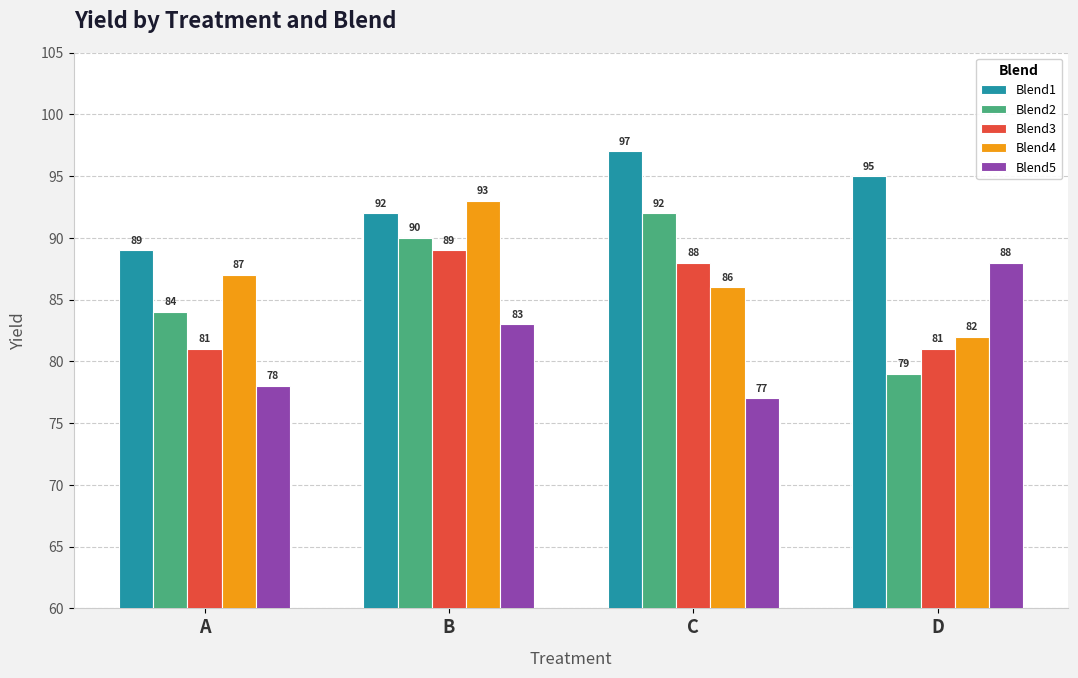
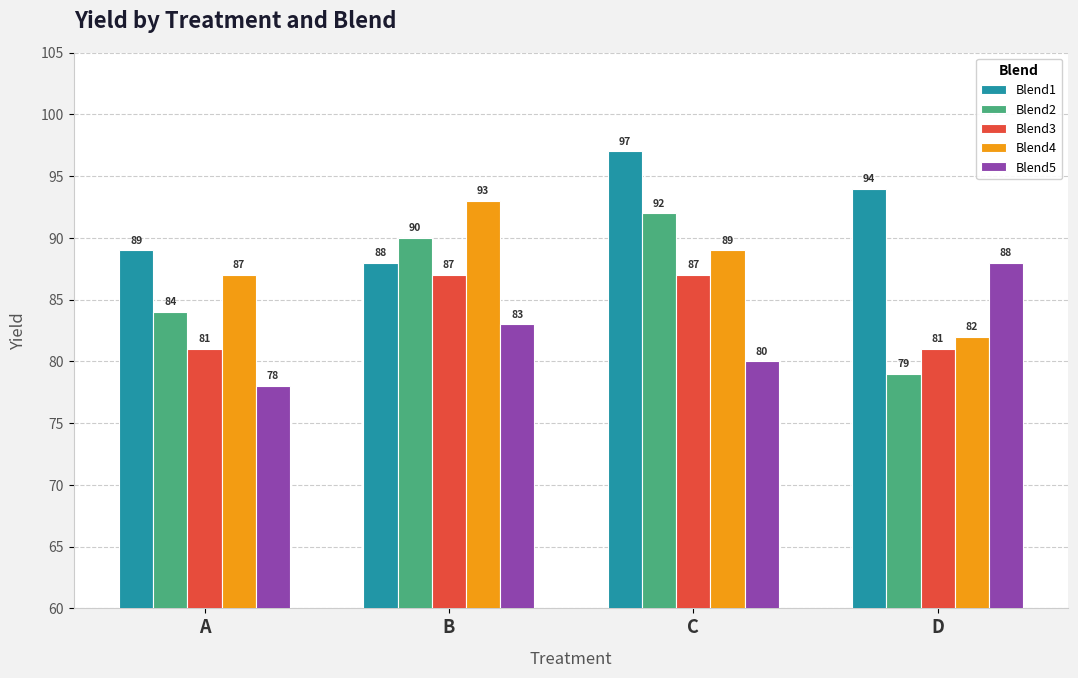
Blend1, B: 92 -> 88
Blend3, B: 89 -> 87
Blend3, C: 88 -> 87
Blend4, C: 86 -> 89
Blend5, C: 77 -> 80
Blend1, D: 95 -> 94
